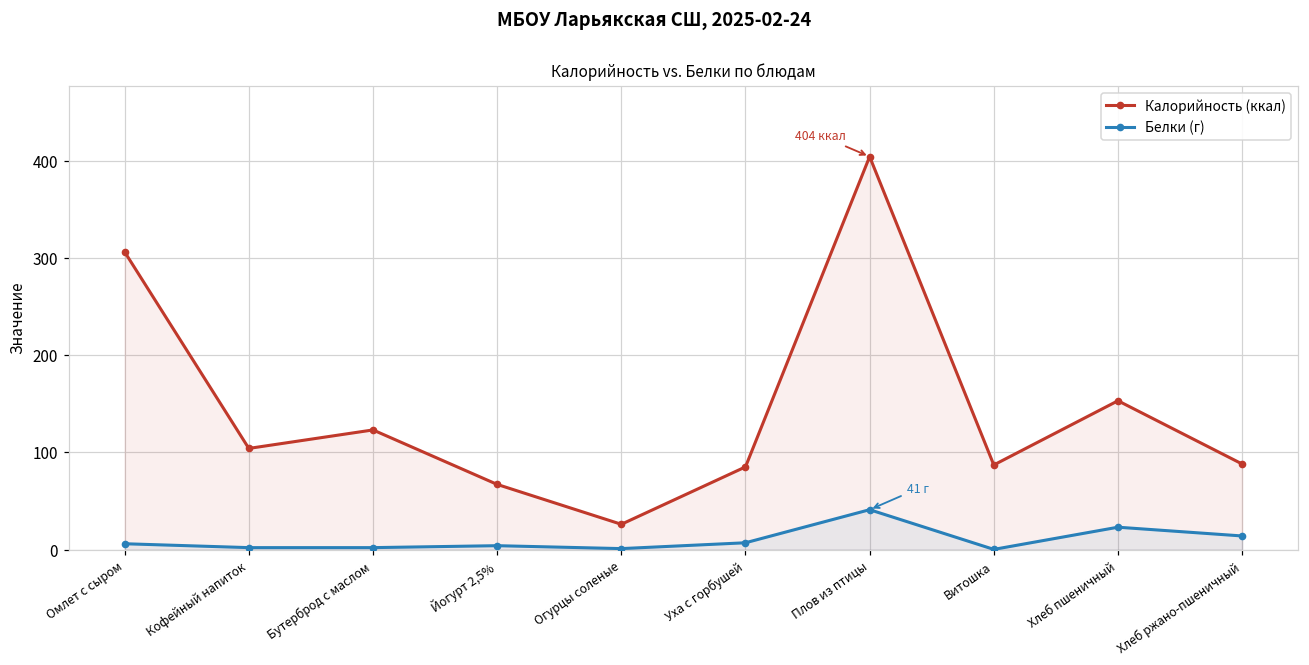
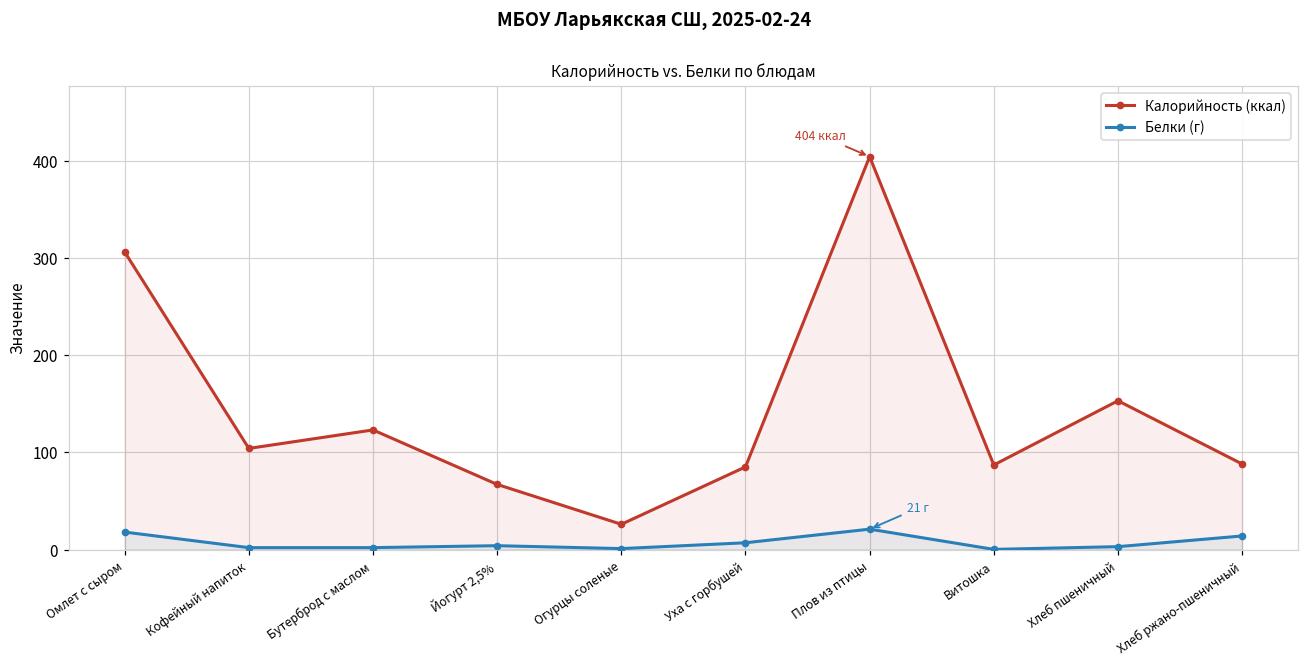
Белки (г), Омлет с сыром: 10 -> 20
Белки (г), Плов из птицы: 41 -> 21
Белки (г), Хлеб пшеничный: 20 -> 0
